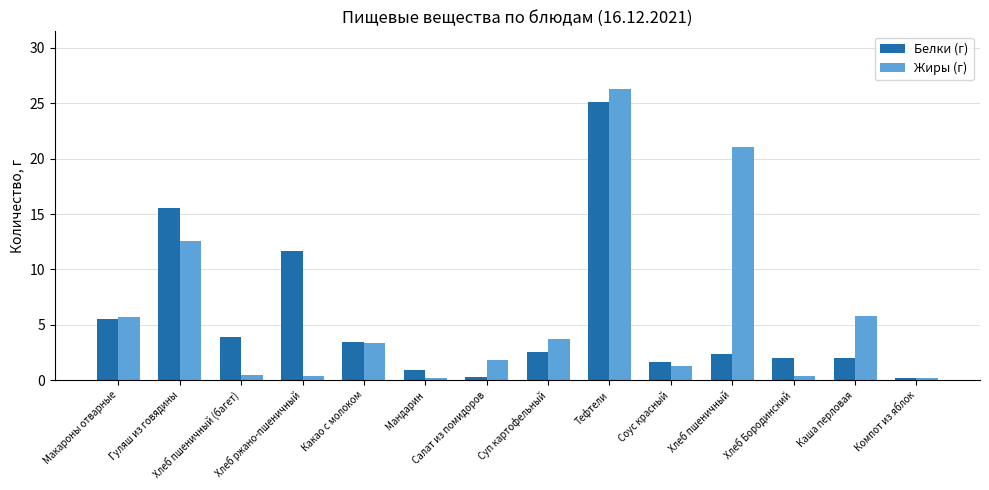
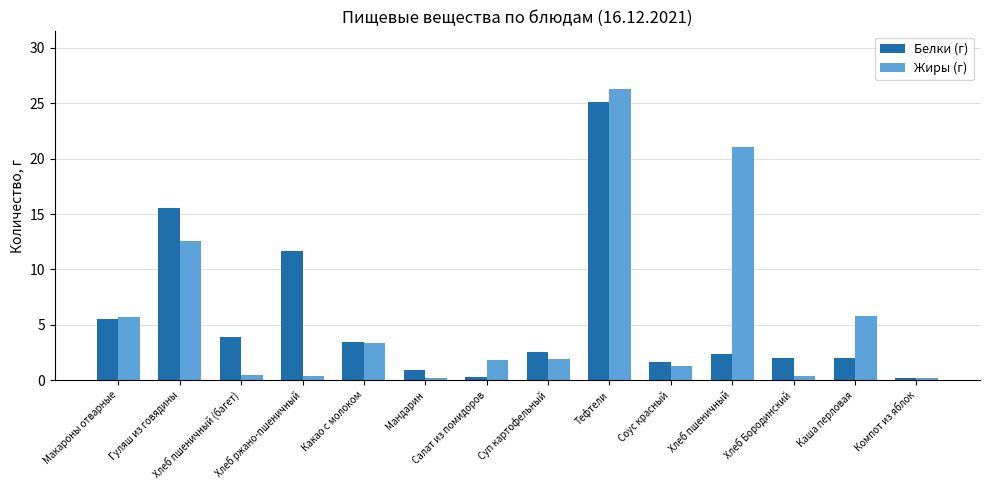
Жиры (г), Суп картофельный: 3.7 -> 1.9
